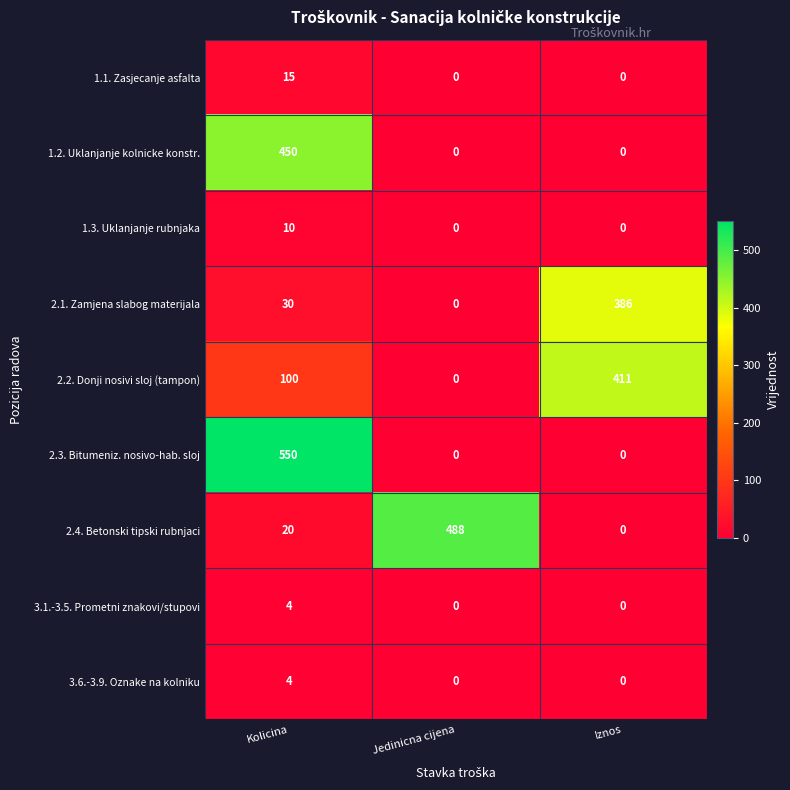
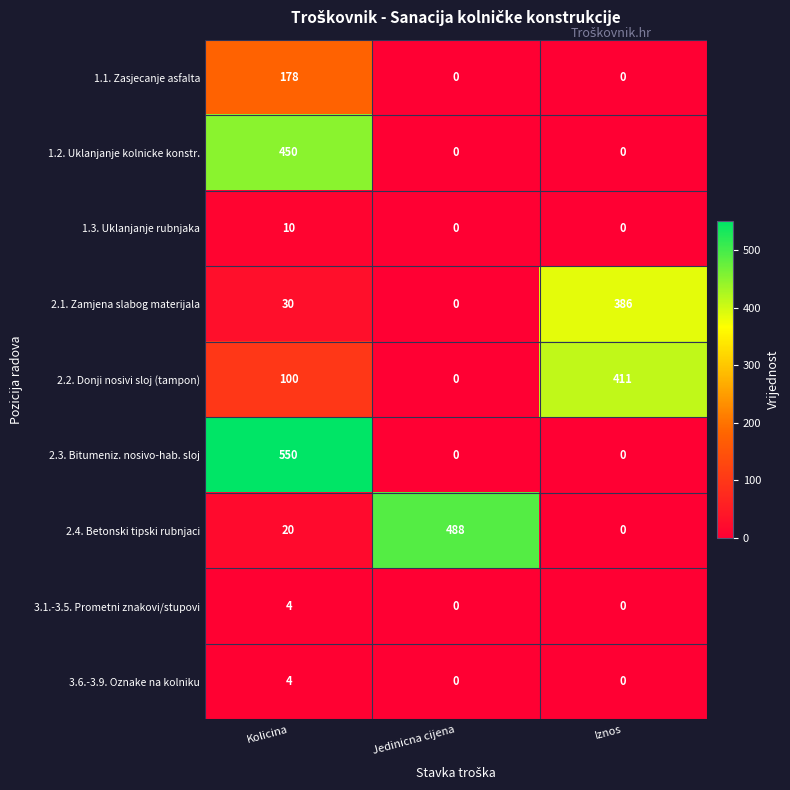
1.1. Zasjecanje asfalta, Kolicina: 15 -> 178
